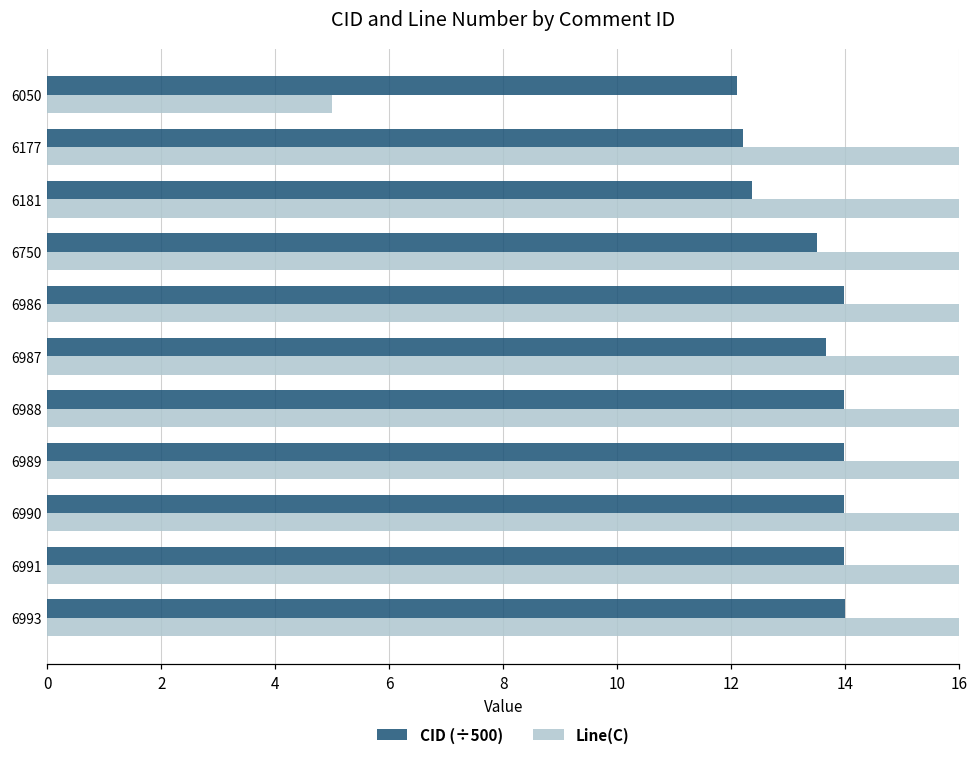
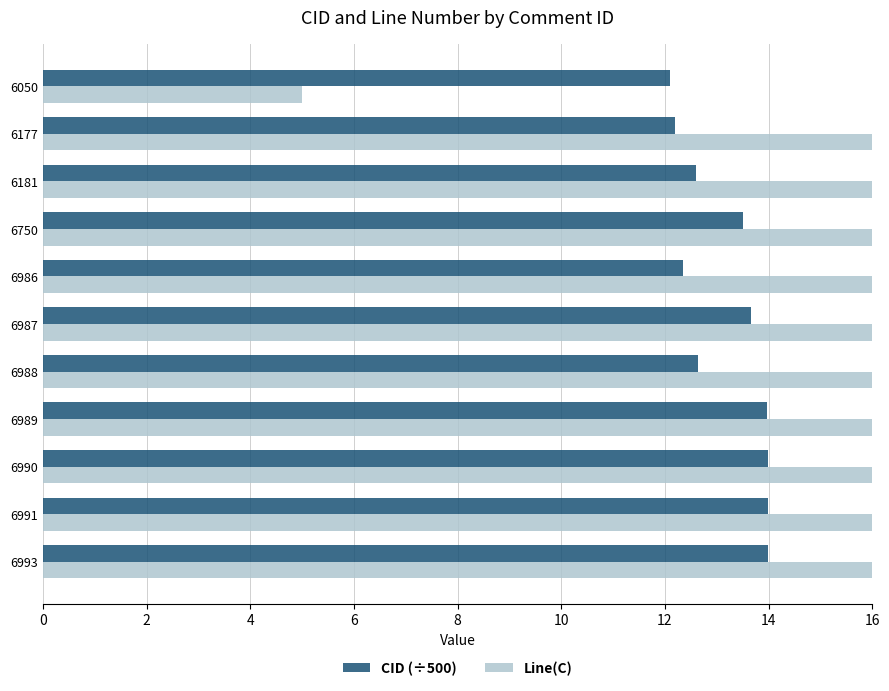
CID (÷500), 6181: 12.4 -> 12.6
CID (÷500), 6986: 14.0 -> 12.4
CID (÷500), 6988: 14.0 -> 12.6
